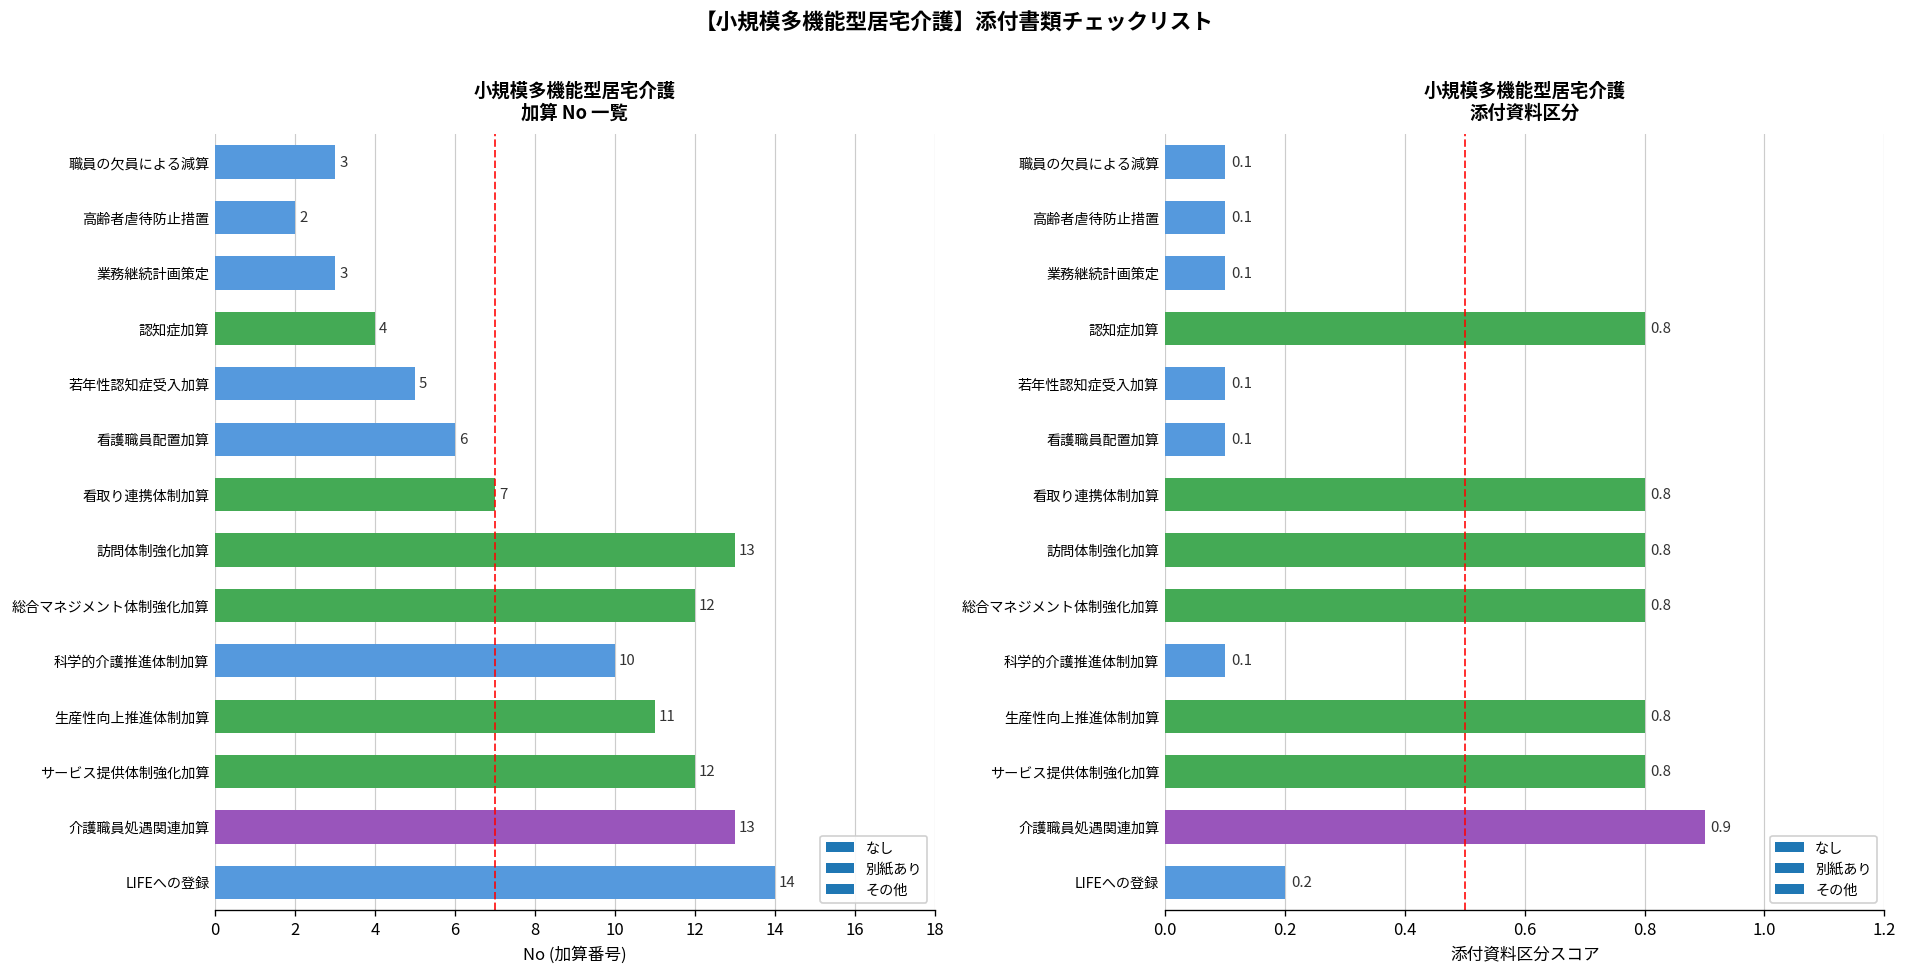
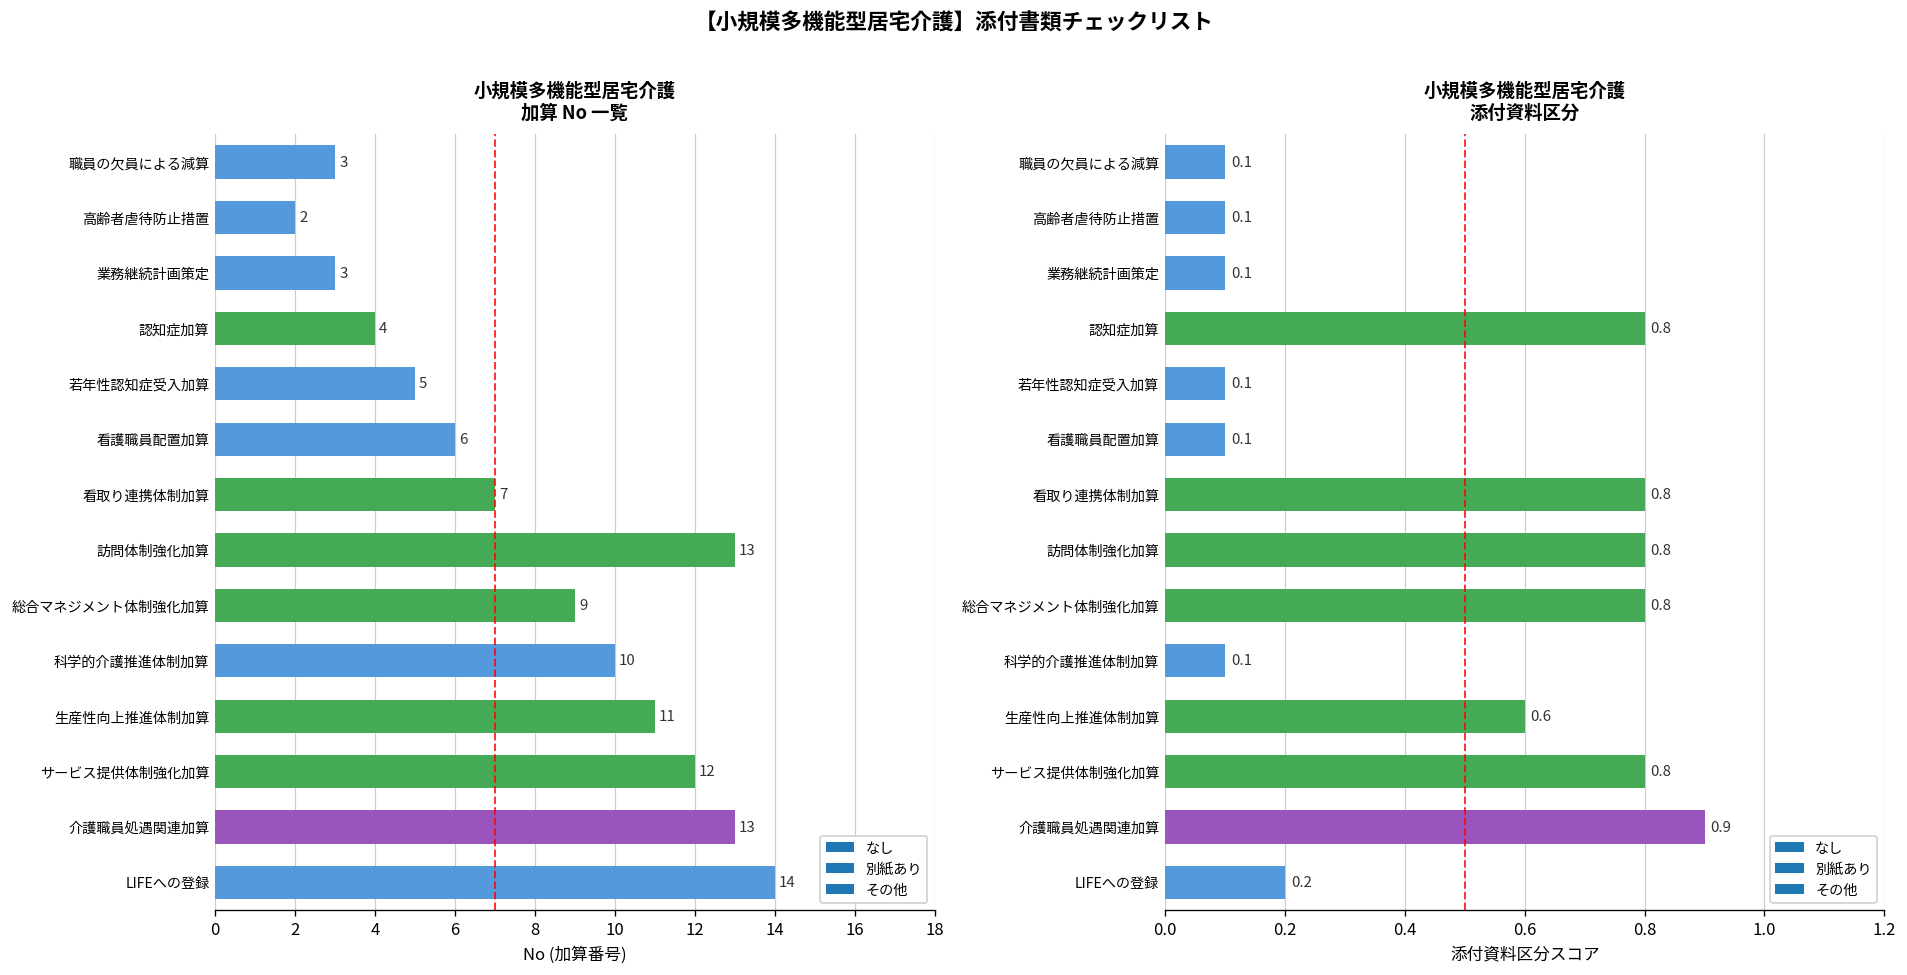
小規模多機能型居宅介護 加算 No 一覧, 総合マネジメント体制強化加算: 12 -> 9
小規模多機能型居宅介護 添付資料区分, 生産性向上推進体制加算: 0.8 -> 0.6
